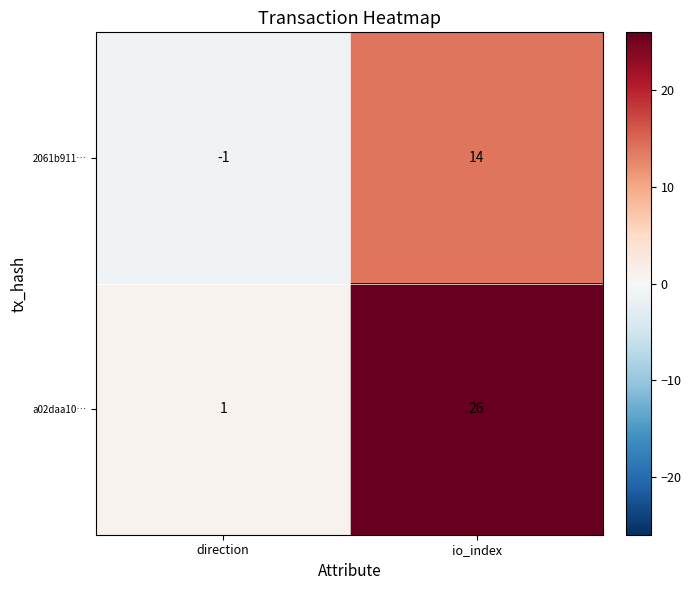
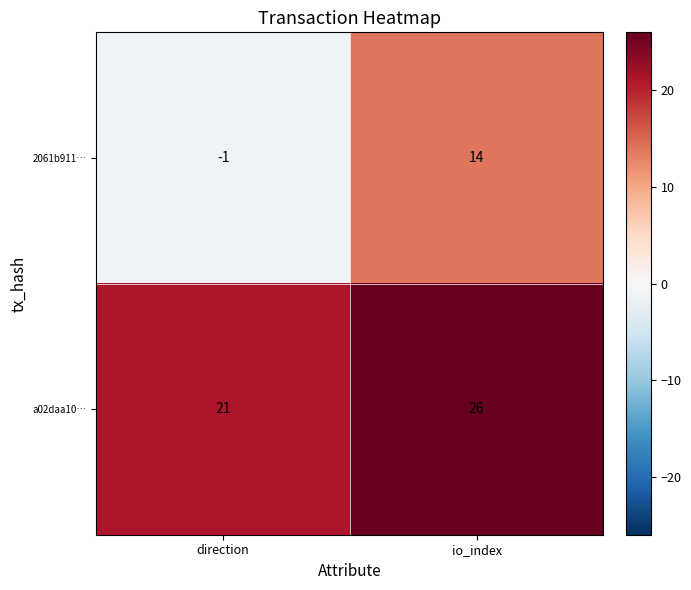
a02daa10…, direction: 1 -> 21
